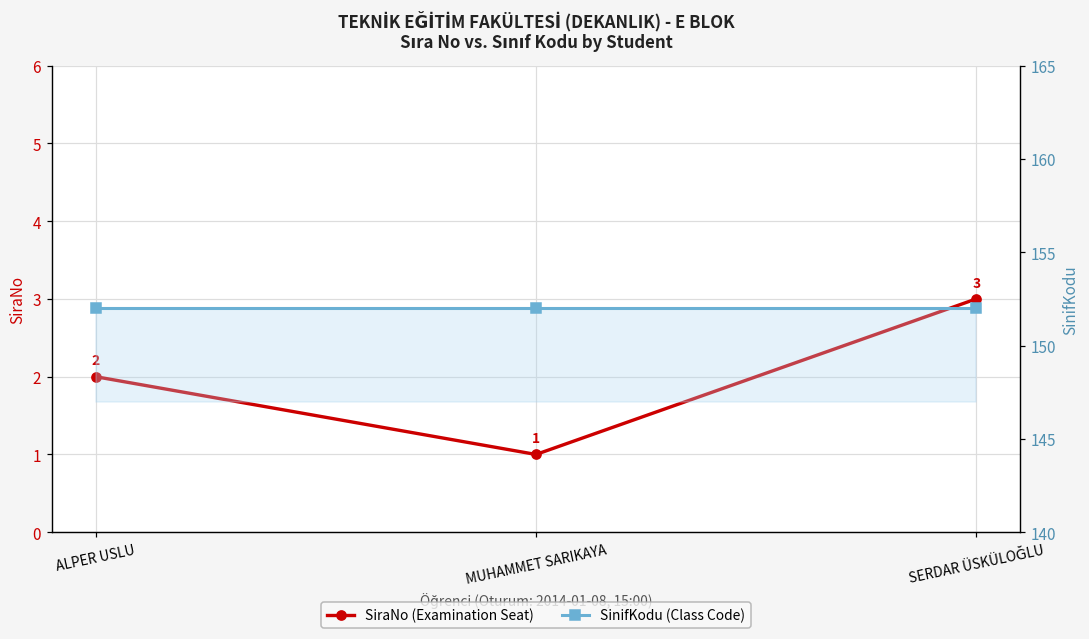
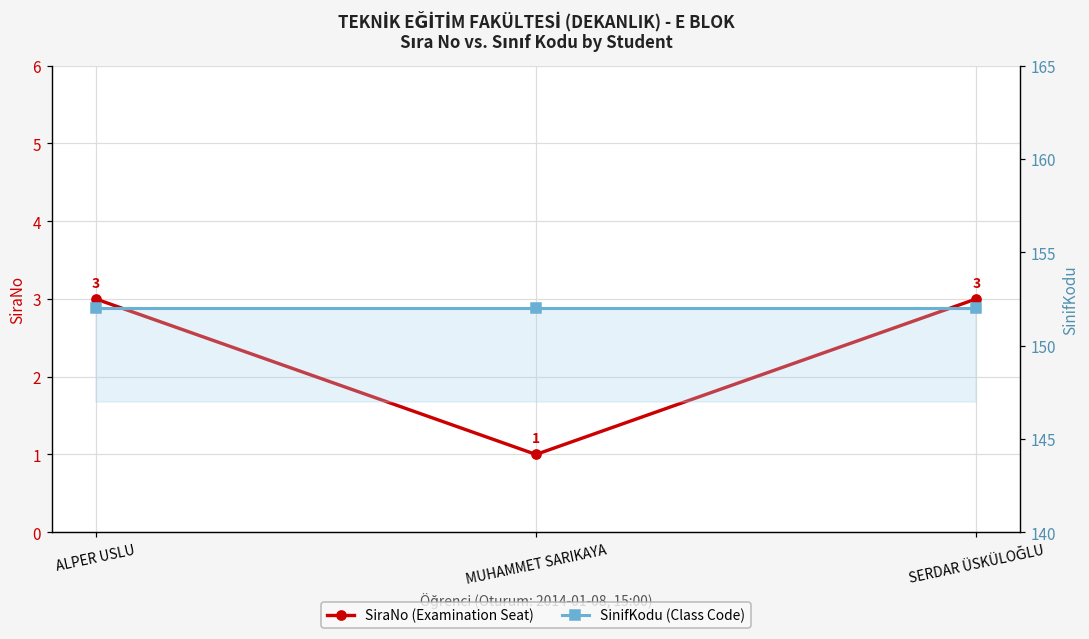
SiraNo (Examination Seat), ALPER USLU: 2 -> 3
